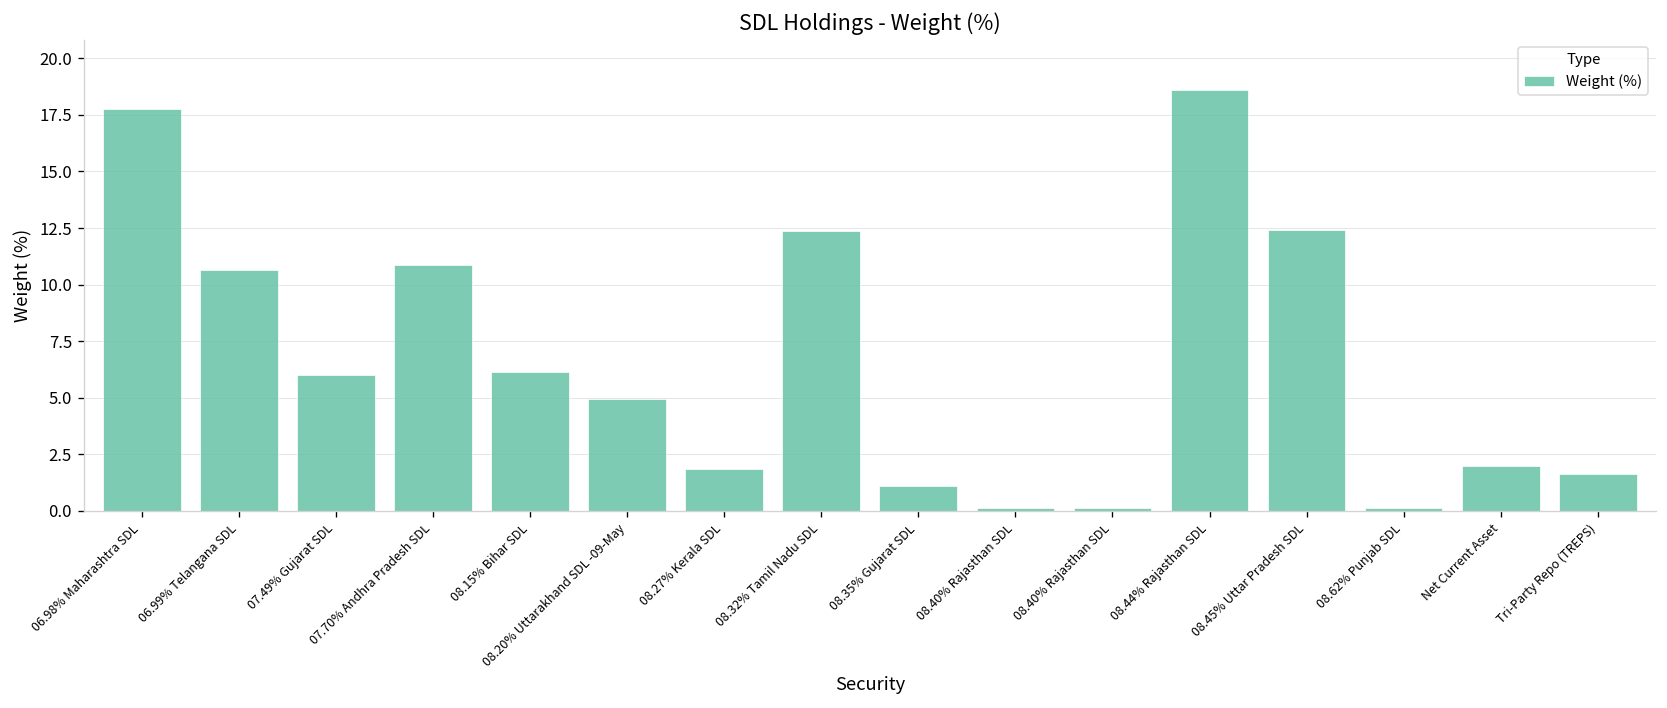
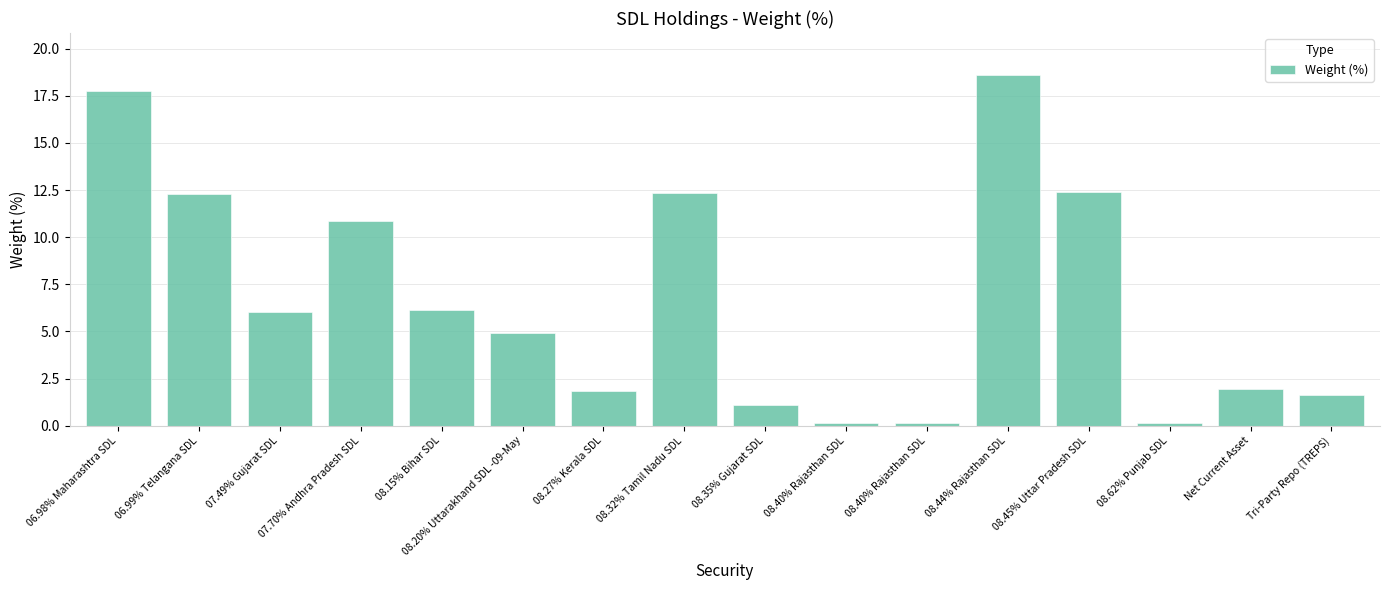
06.99% Telangana SDL: 10.6 -> 12.3
